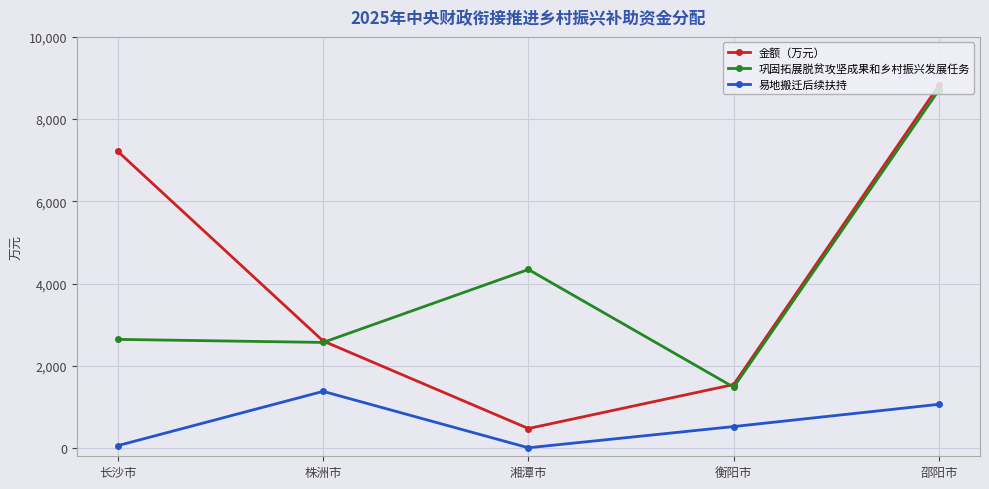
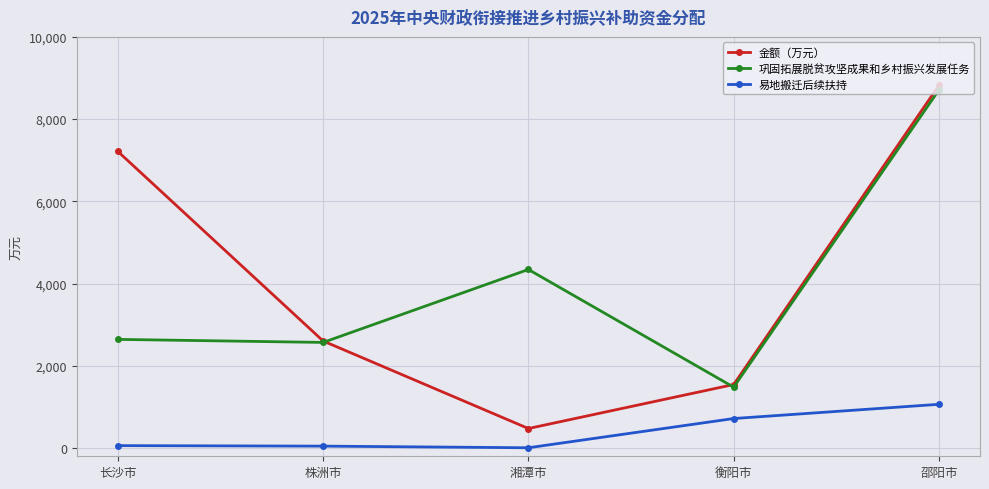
易地搬迁后续扶持, 株洲市: 1,400 -> 0
易地搬迁后续扶持, 衡阳市: 500 -> 700
